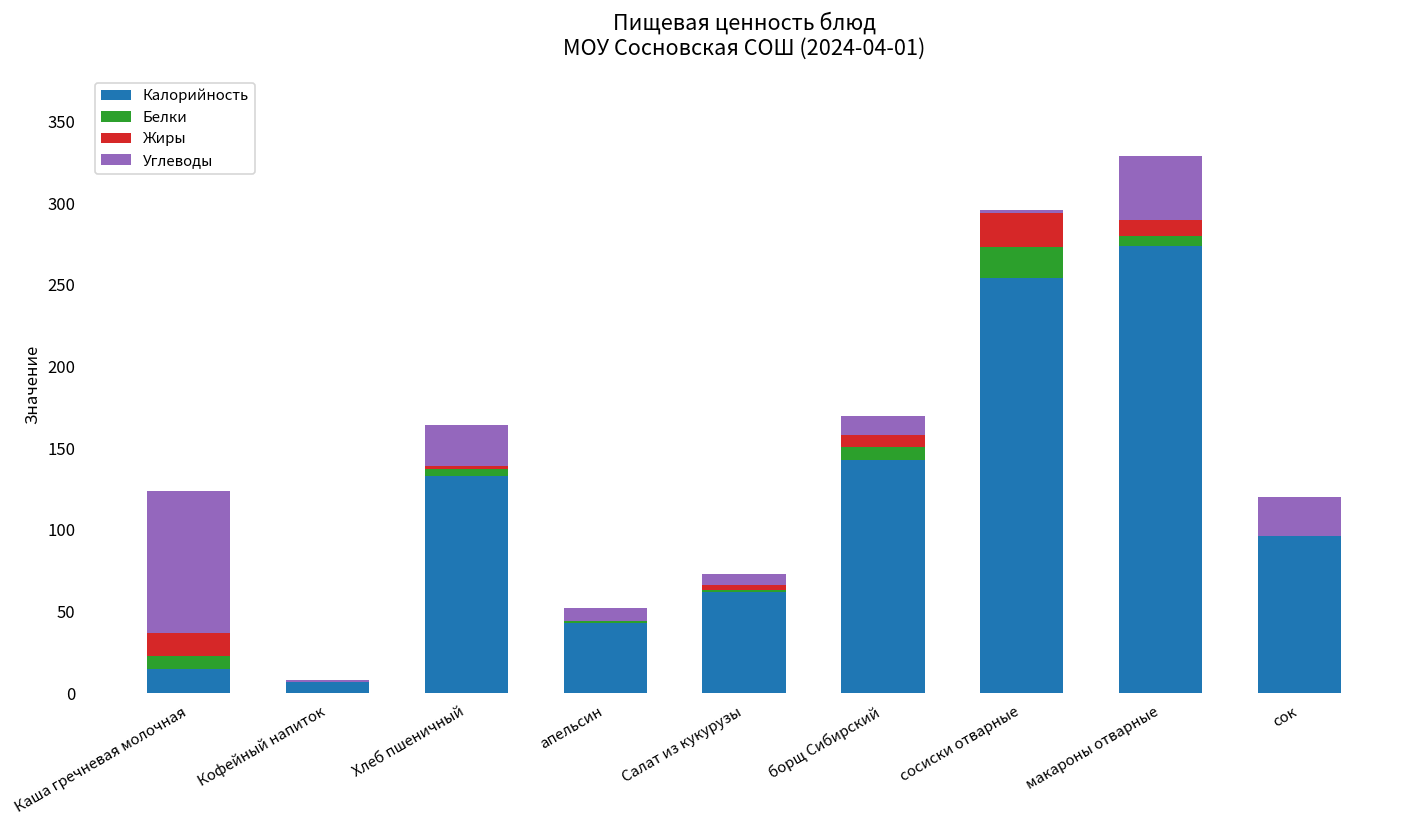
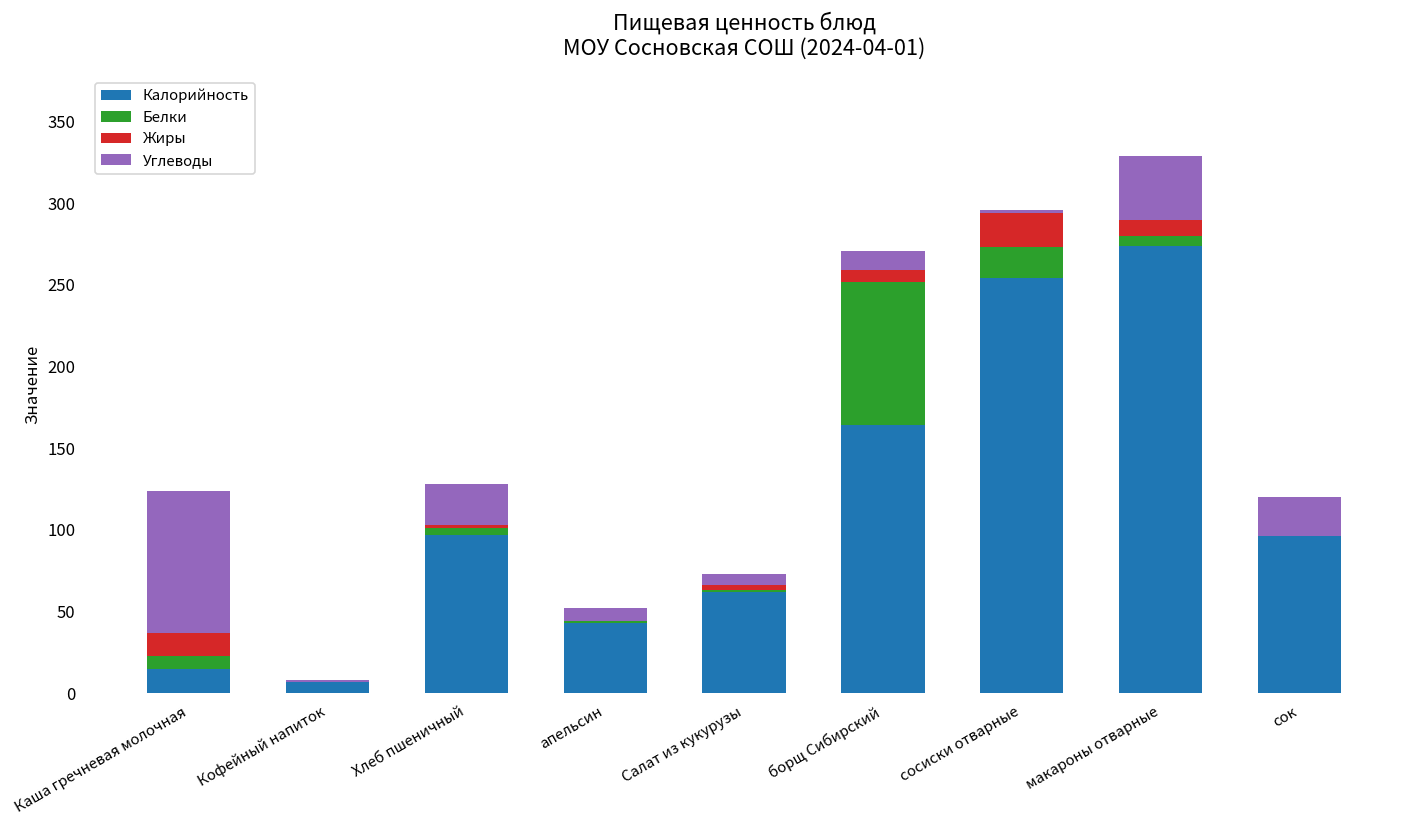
Калорийность, Хлеб пшеничный: 133 -> 97
Калорийность, борщ Сибирский: 143 -> 164
Белки, борщ Сибирский: 8 -> 88
